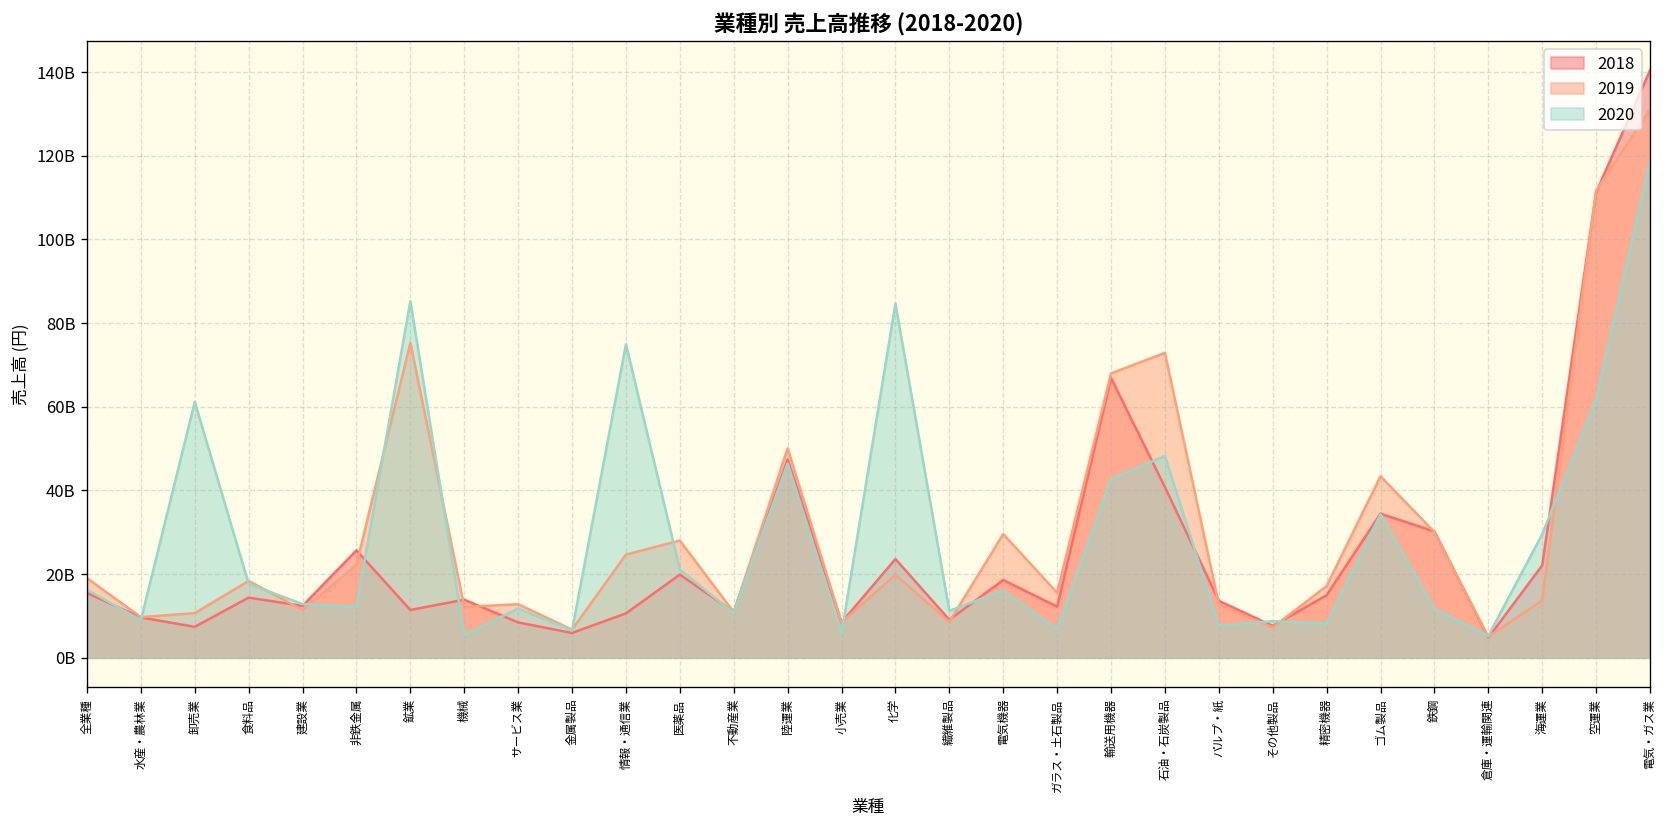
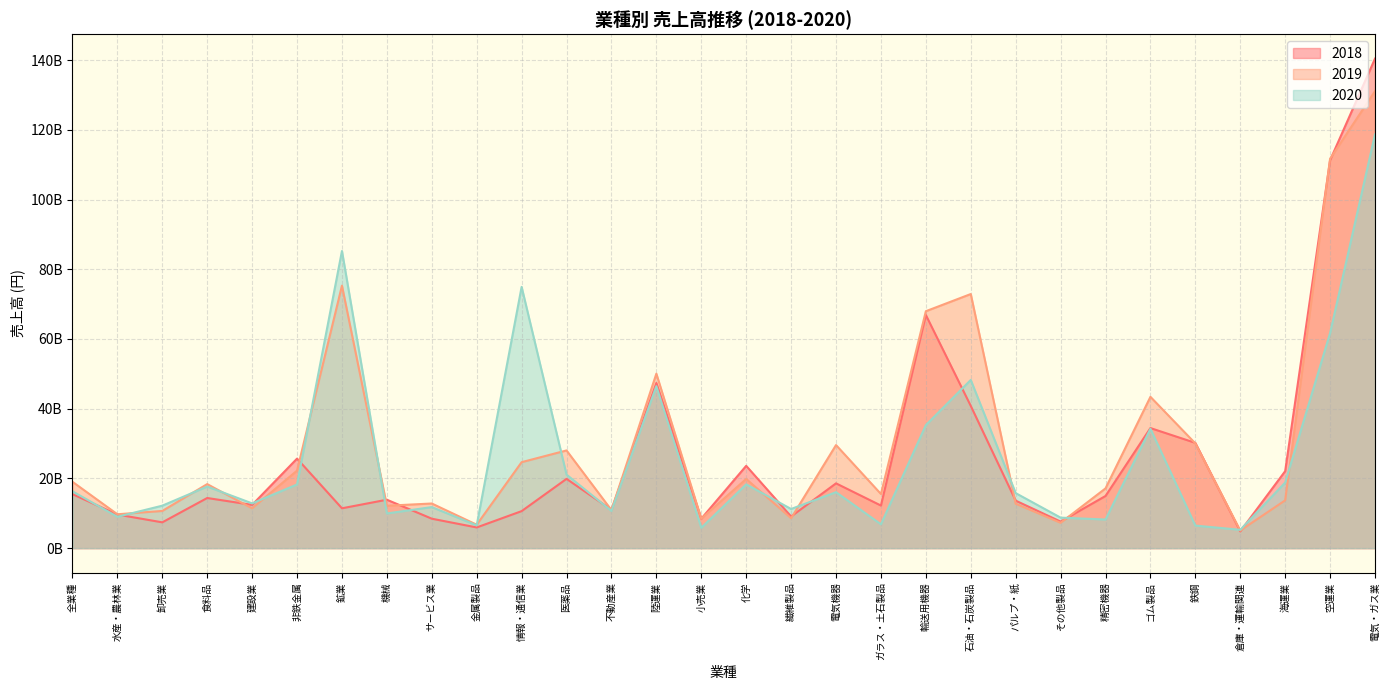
2020, 卸売業: 61000000000 -> 12000000000
2020, 非鉄金属: 12000000000 -> 18000000000
2020, 機械: 5000000000 -> 10000000000
2020, 化学: 85000000000 -> 18000000000
2020, 輸送用機器: 43000000000 -> 35000000000
2020, パルプ・紙: 8000000000 -> 16000000000
2020, 鉄鋼: 12000000000 -> 6000000000
2020, 海運業: 30000000000 -> 19000000000
